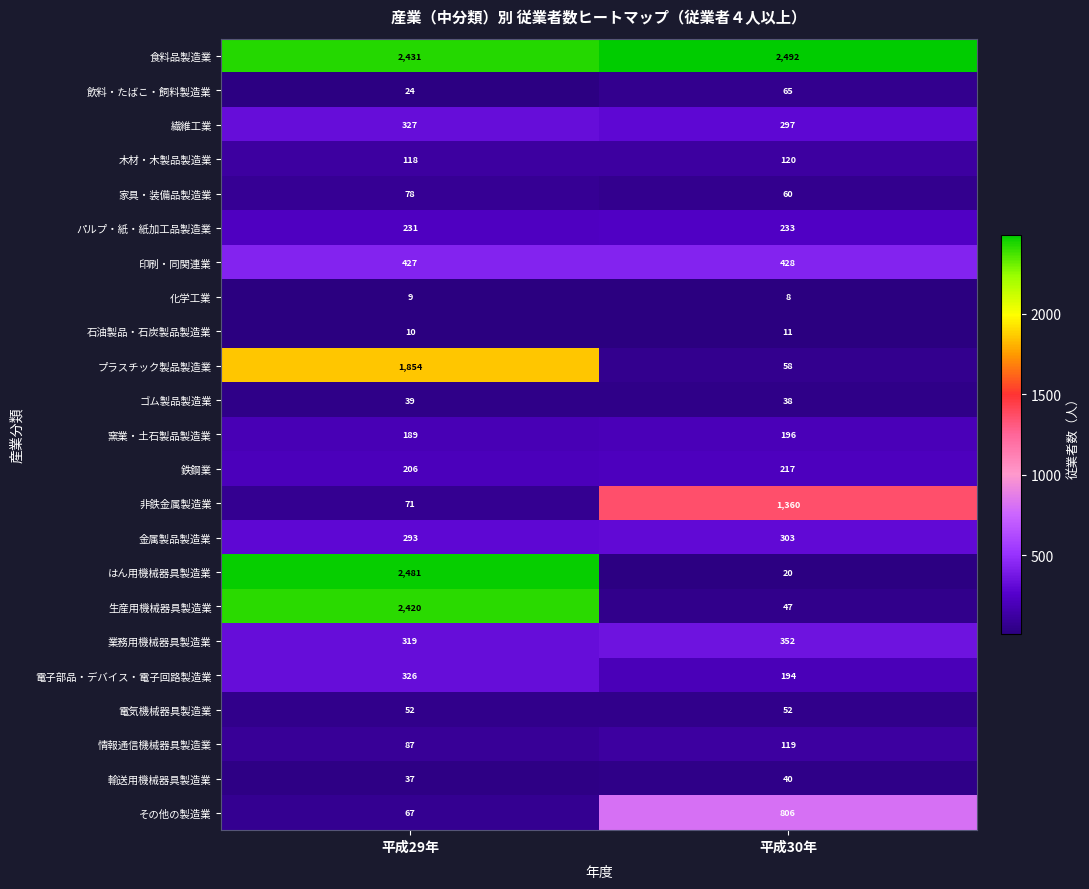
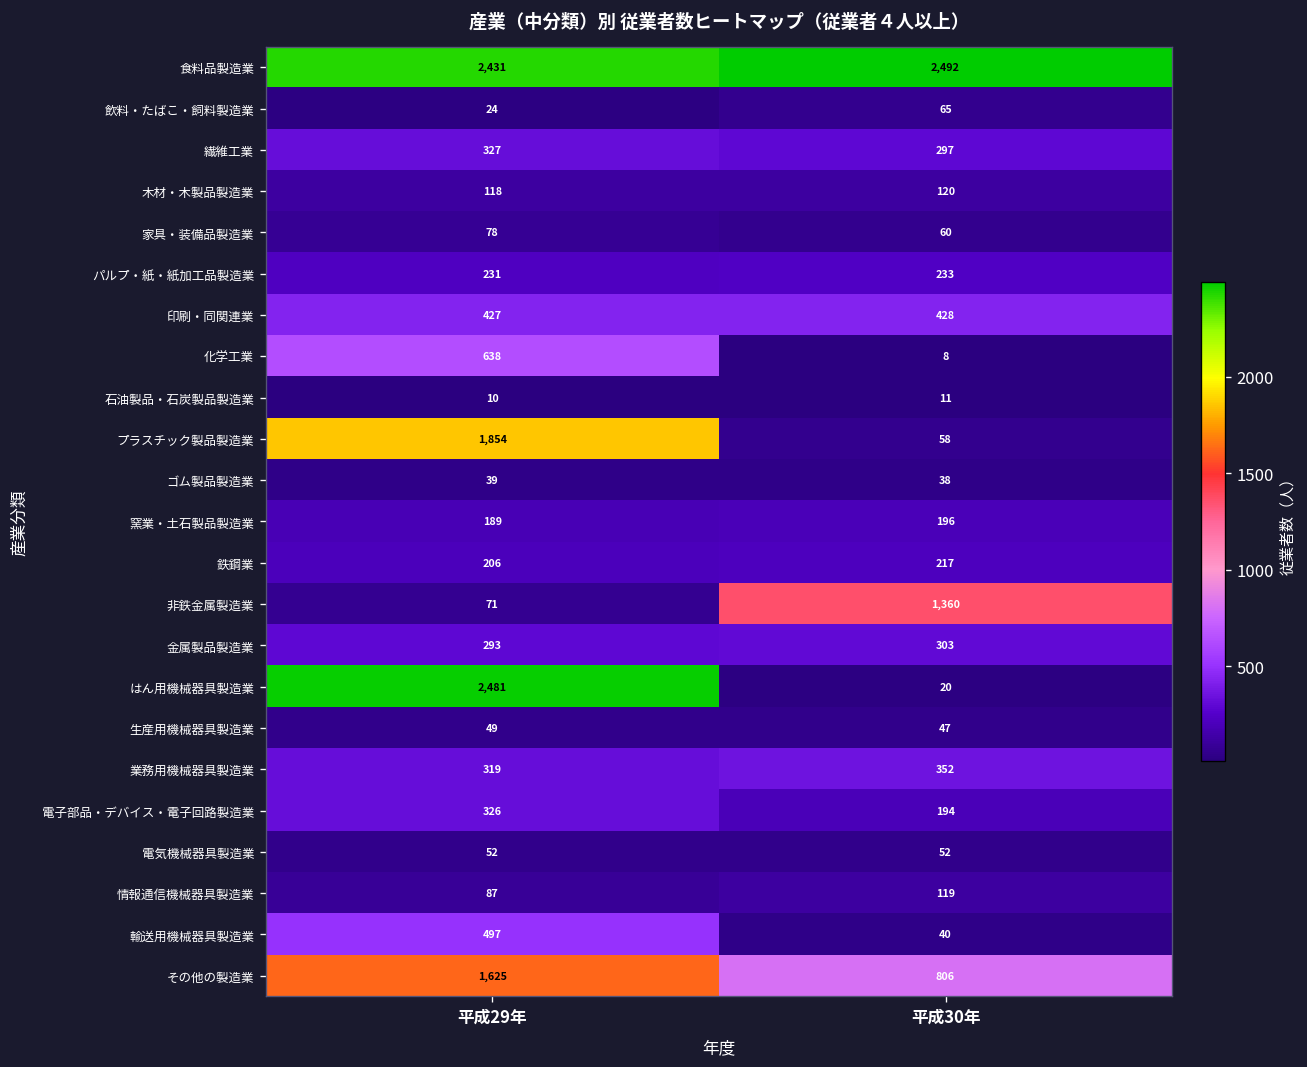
化学工業, 平成29年: 9 -> 638
生産用機械器具製造業, 平成29年: 2,420 -> 49
輸送用機械器具製造業, 平成29年: 37 -> 497
その他の製造業, 平成29年: 67 -> 1,625
